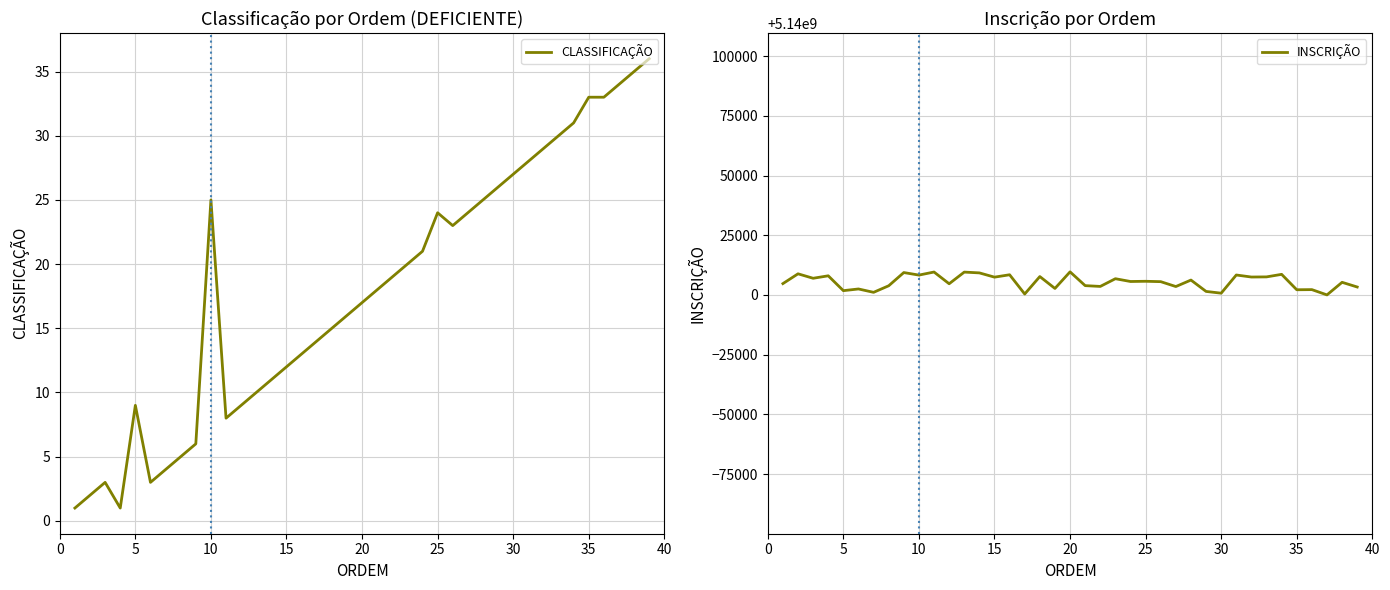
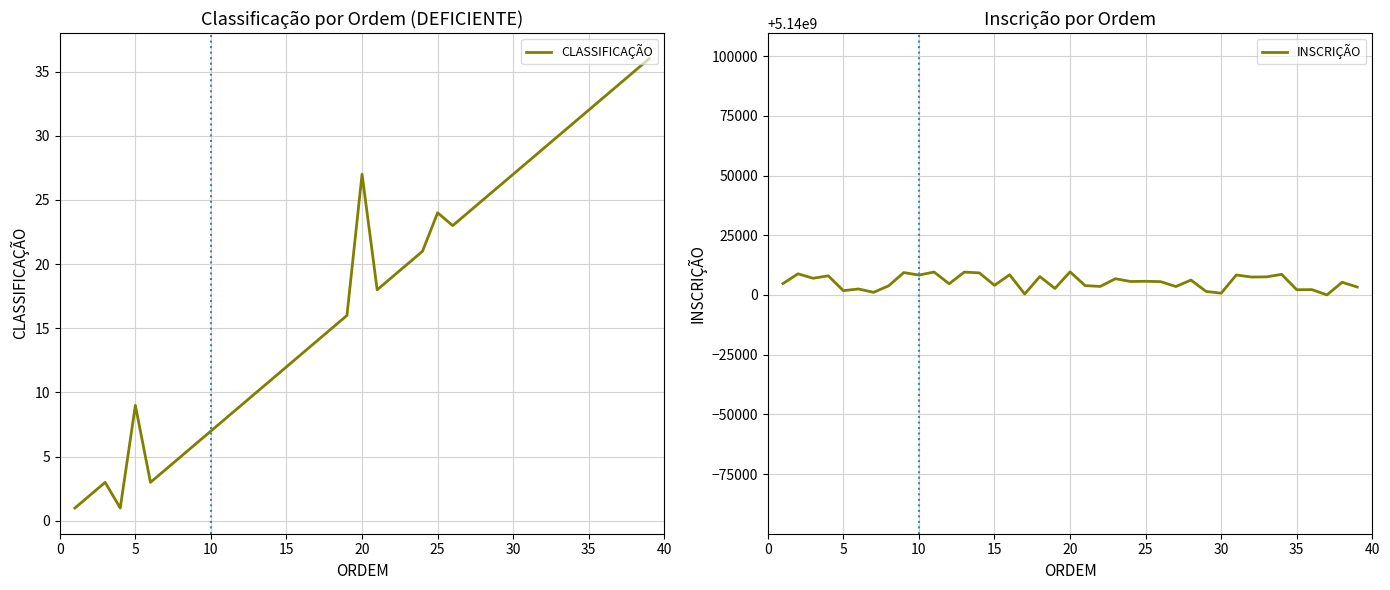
Classificação por Ordem (DEFICIENTE), 10: 25 -> 7
Classificação por Ordem (DEFICIENTE), 20: 17 -> 27
Classificação por Ordem (DEFICIENTE), 35: 33 -> 32
Inscrição por Ordem, 15: 5140007000 -> 5140004000
